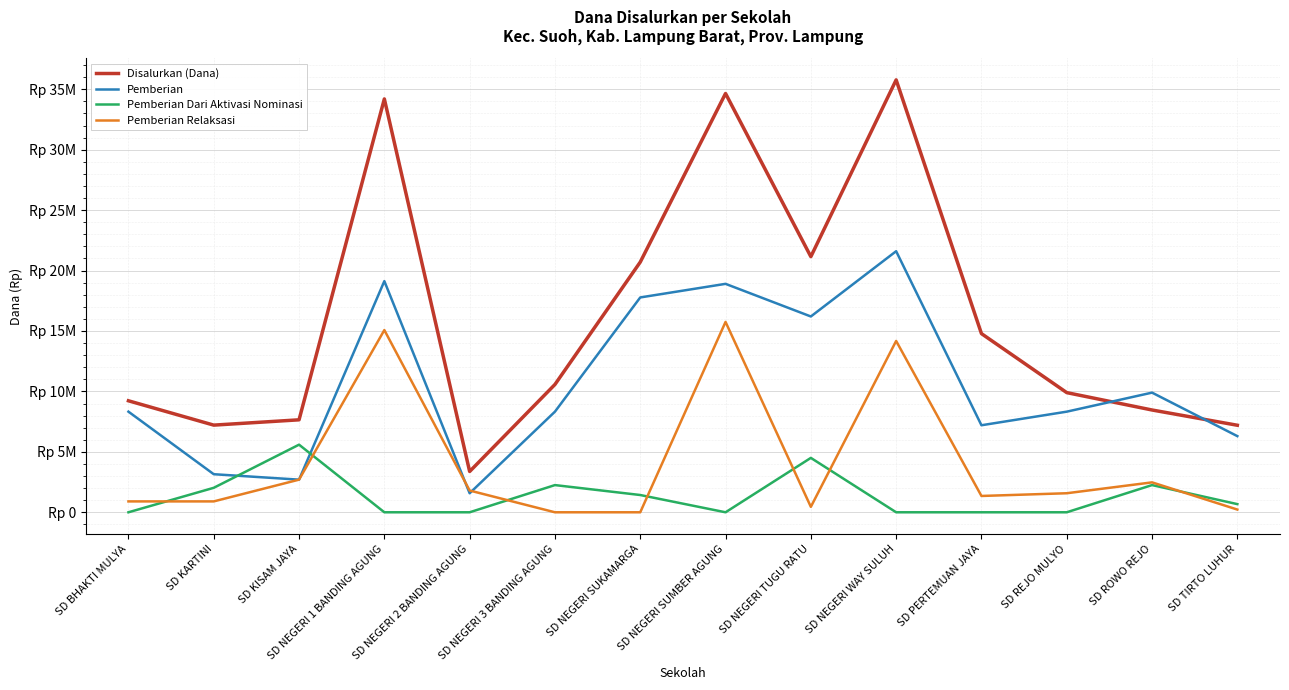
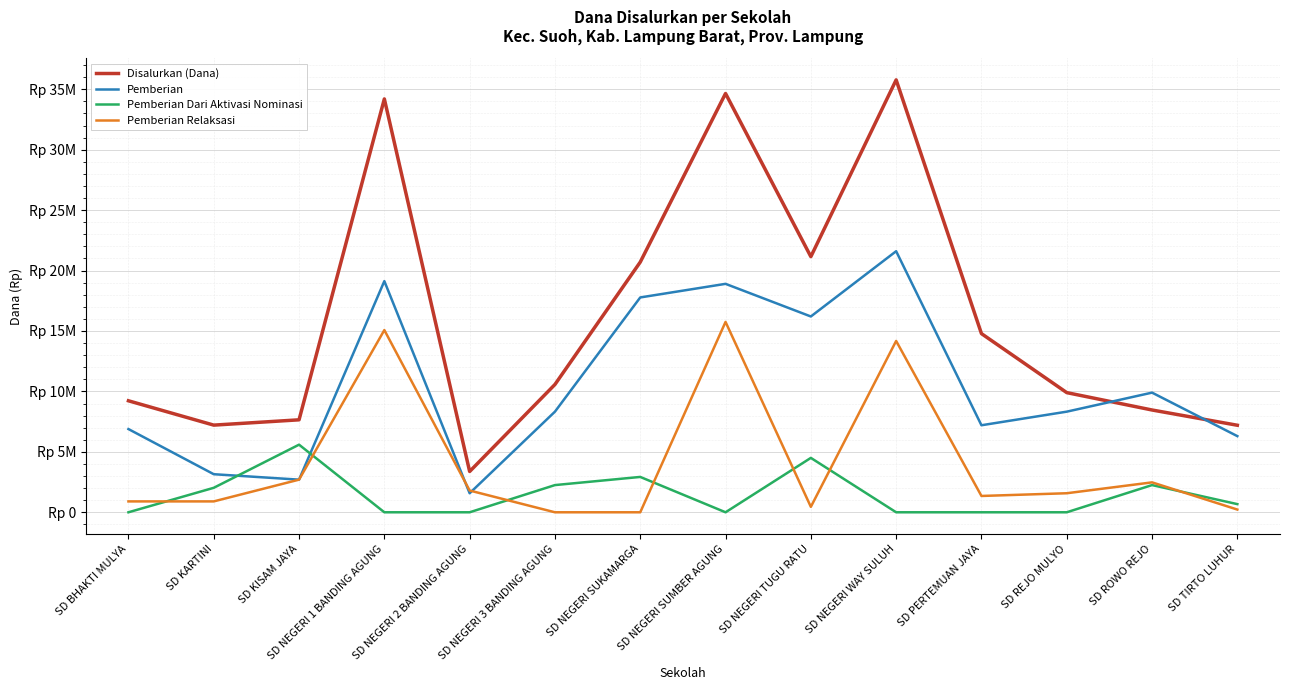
Pemberian, SD BHAKTI MULYA: Rp 8300000 -> Rp 6900000
Pemberian Dari Aktivasi Nominasi, SD NEGERI SUKAMARGA: Rp 1400000 -> Rp 2900000
